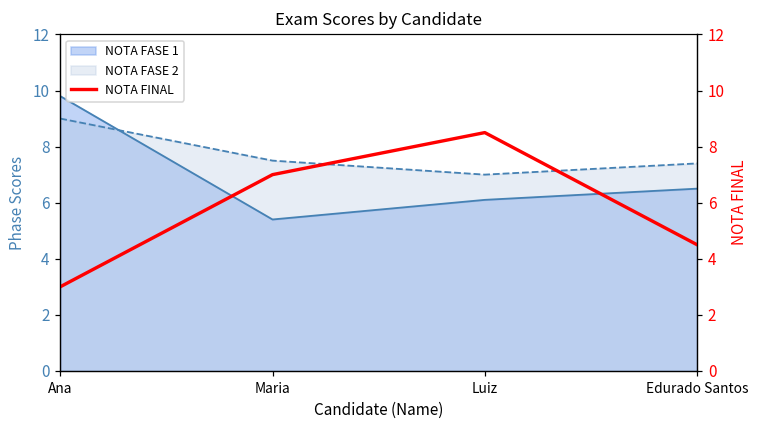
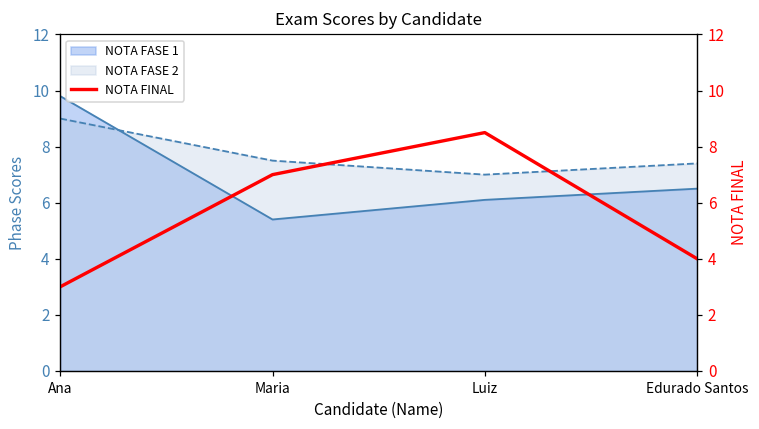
NOTA FINAL, Edurado Santos: 4.5 -> 4.0
